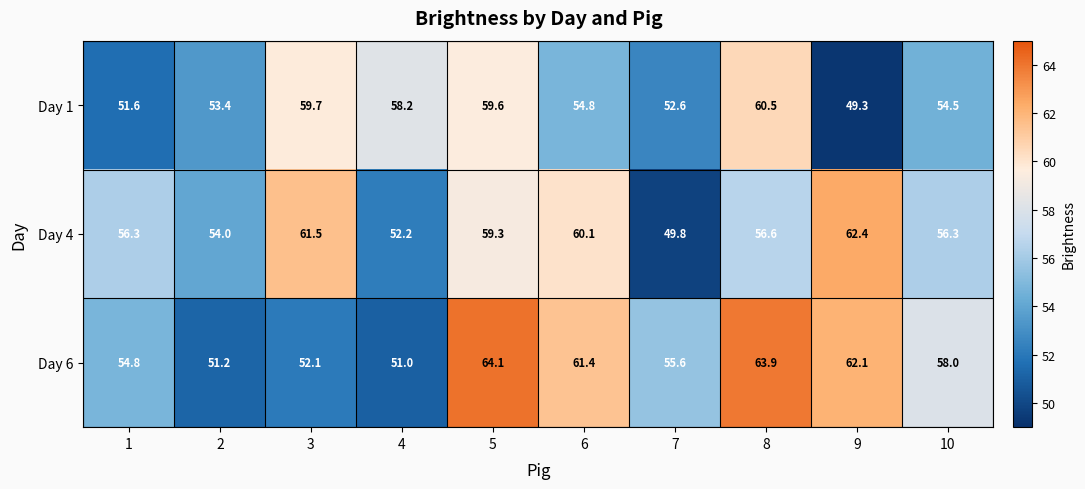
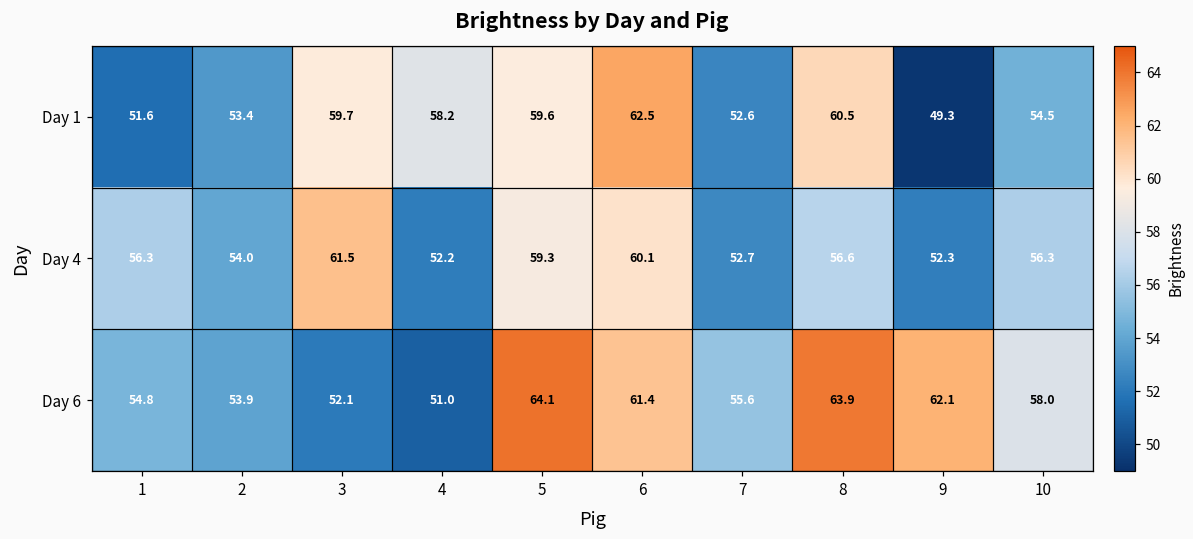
Day 1, 6: 54.8 -> 62.5
Day 4, 7: 49.8 -> 52.7
Day 4, 9: 62.4 -> 52.3
Day 6, 2: 51.2 -> 53.9
